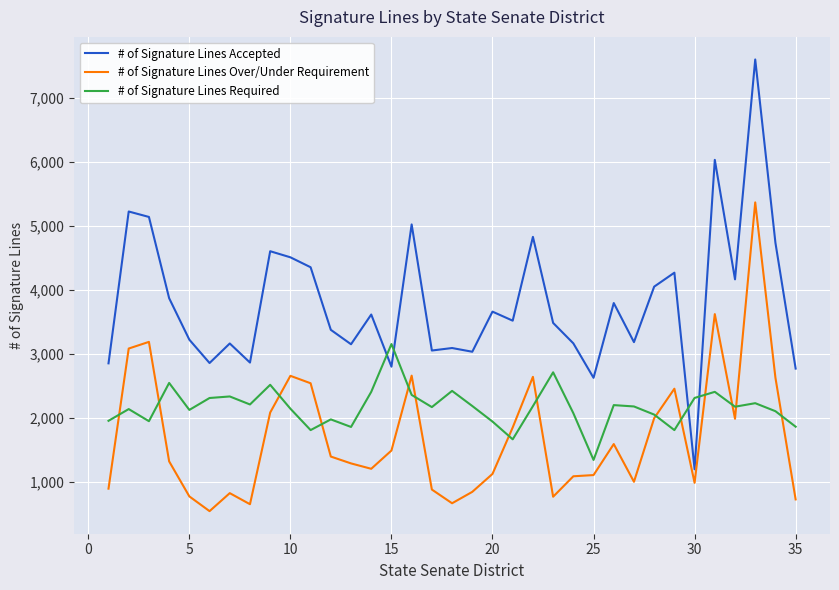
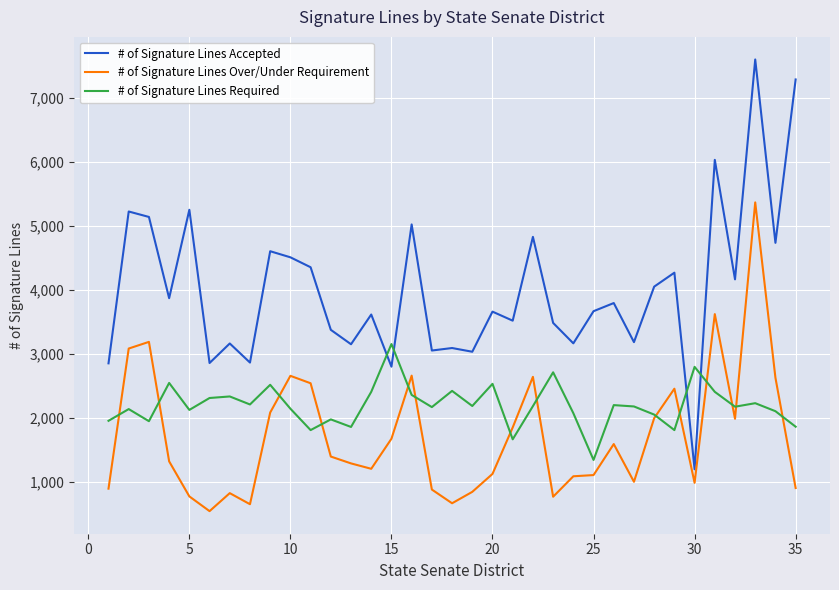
# of Signature Lines Accepted, 5: 3,200 -> 5,300
# of Signature Lines Over/Under Requirement, 15: 1,500 -> 1,700
# of Signature Lines Required, 20: 1,900 -> 2,500
# of Signature Lines Accepted, 25: 2,600 -> 3,700
# of Signature Lines Required, 30: 2,300 -> 2,800
# of Signature Lines Accepted, 35: 2,800 -> 7,300
# of Signature Lines Over/Under Requirement, 35: 700 -> 900
